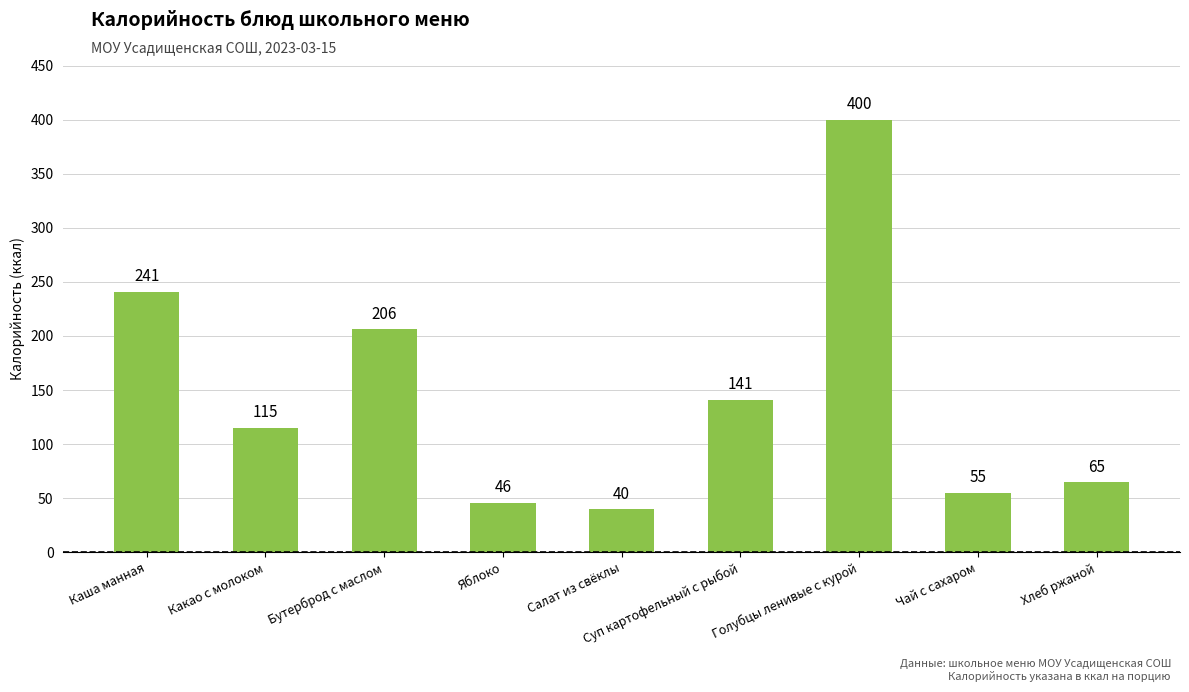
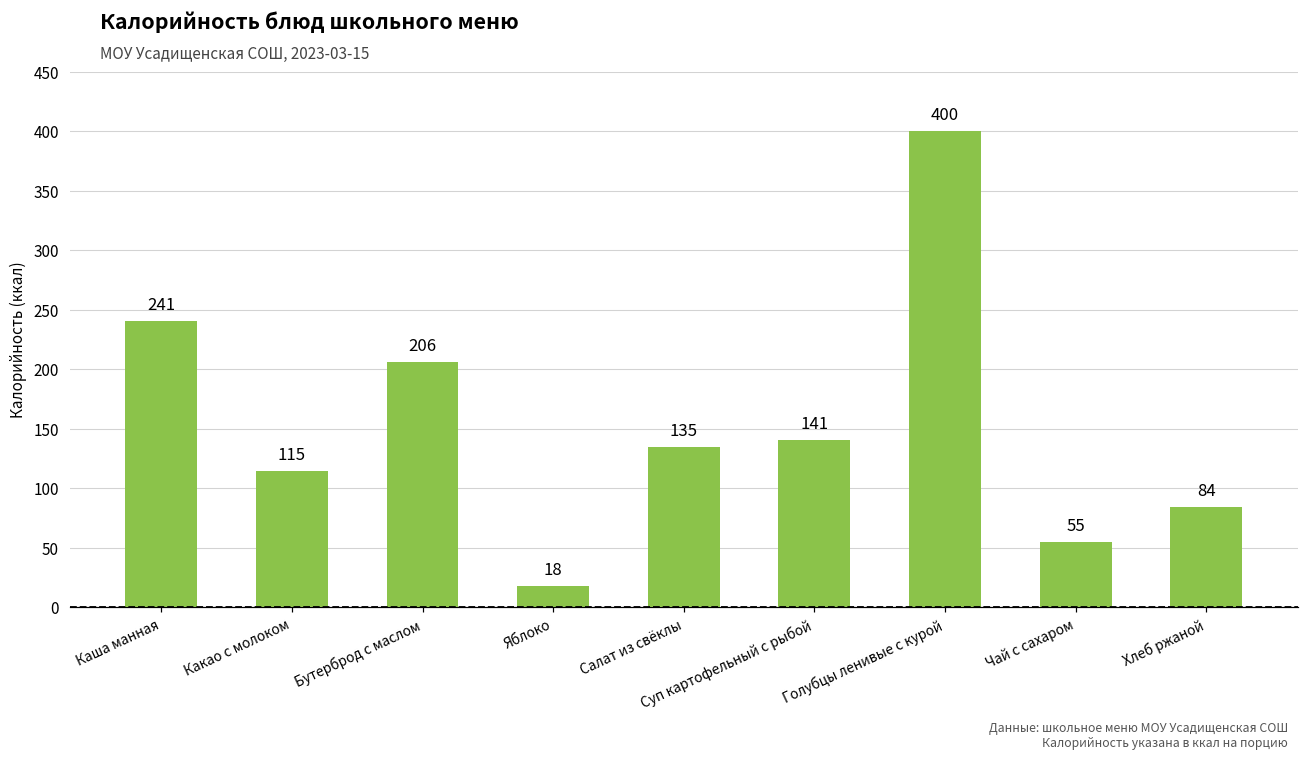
Яблоко: 46 -> 18
Салат из свёклы: 40 -> 135
Хлеб ржаной: 65 -> 84
